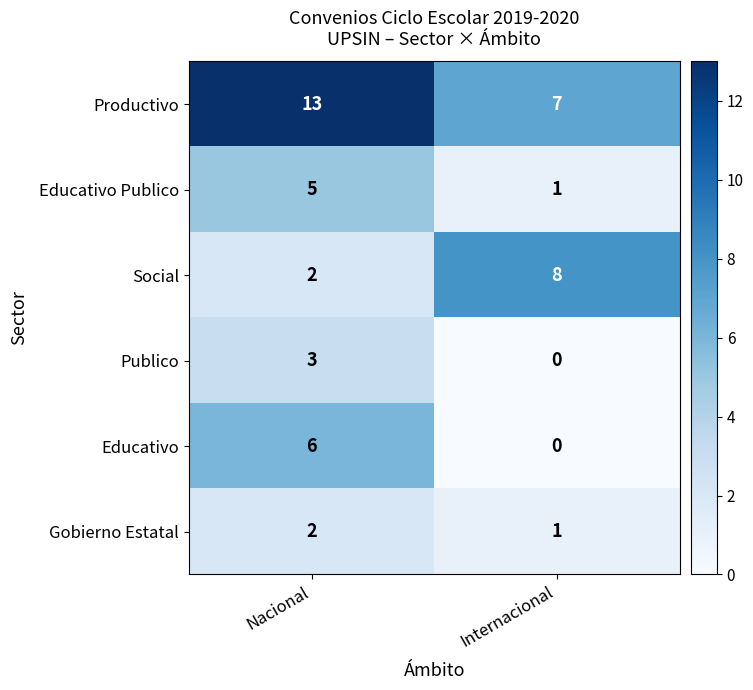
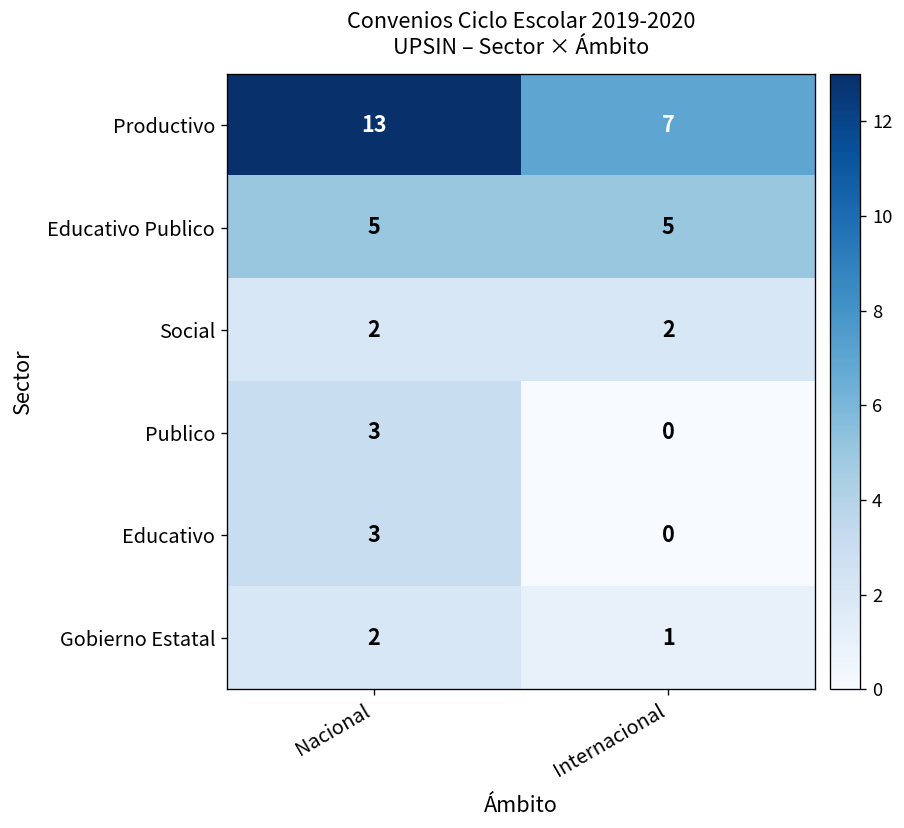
Educativo Publico, Internacional: 1 -> 5
Social, Internacional: 8 -> 2
Educativo, Nacional: 6 -> 3
